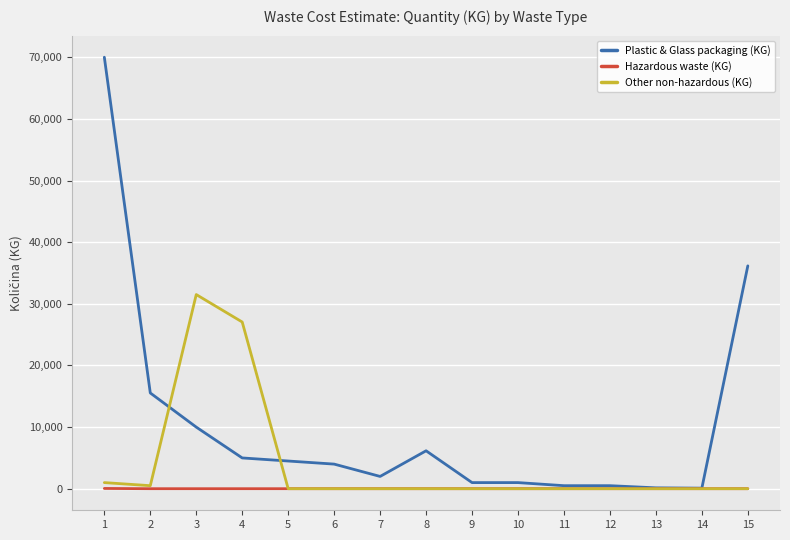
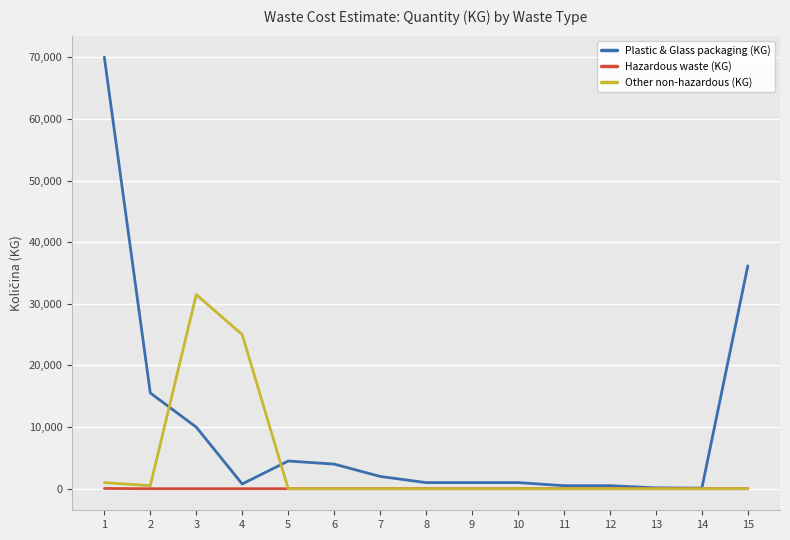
Plastic & Glass packaging (KG), 4: 5,000 -> 1,000
Other non-hazardous (KG), 4: 27,000 -> 25,000
Plastic & Glass packaging (KG), 8: 6,000 -> 1,000
